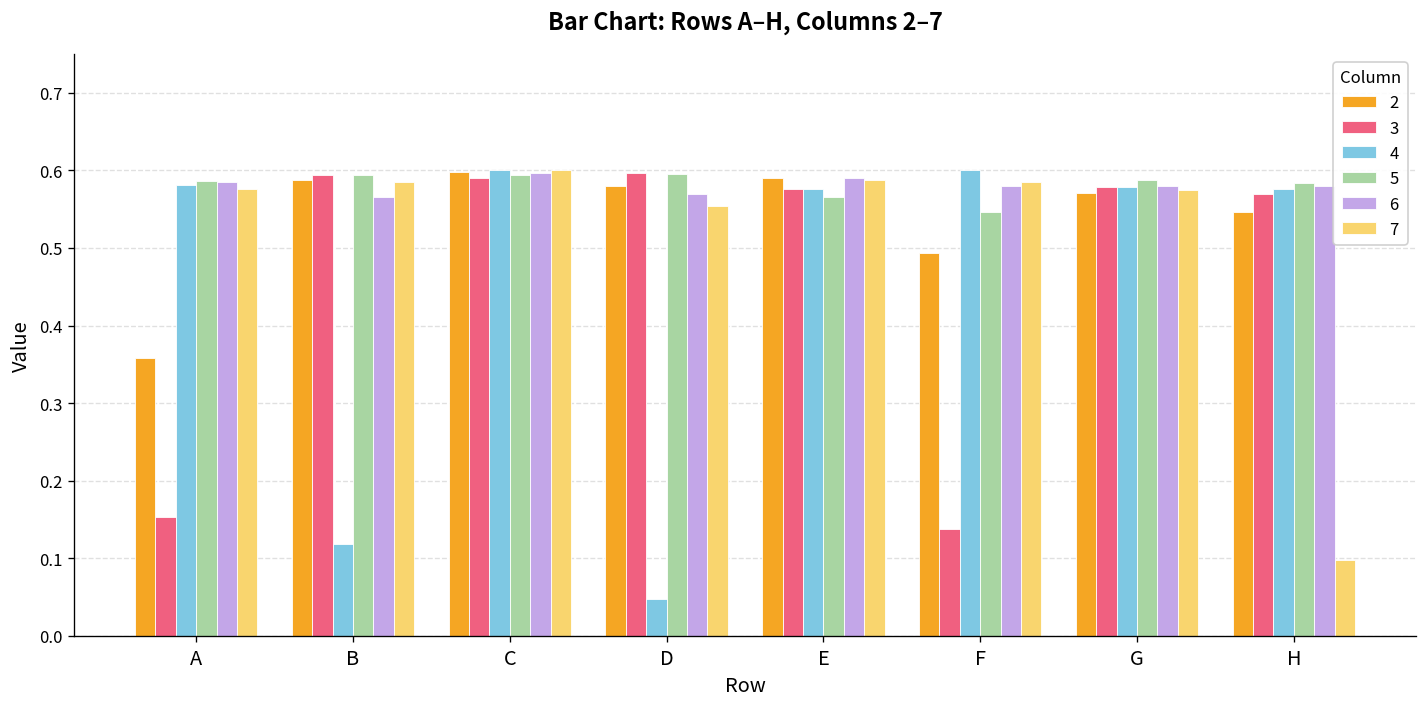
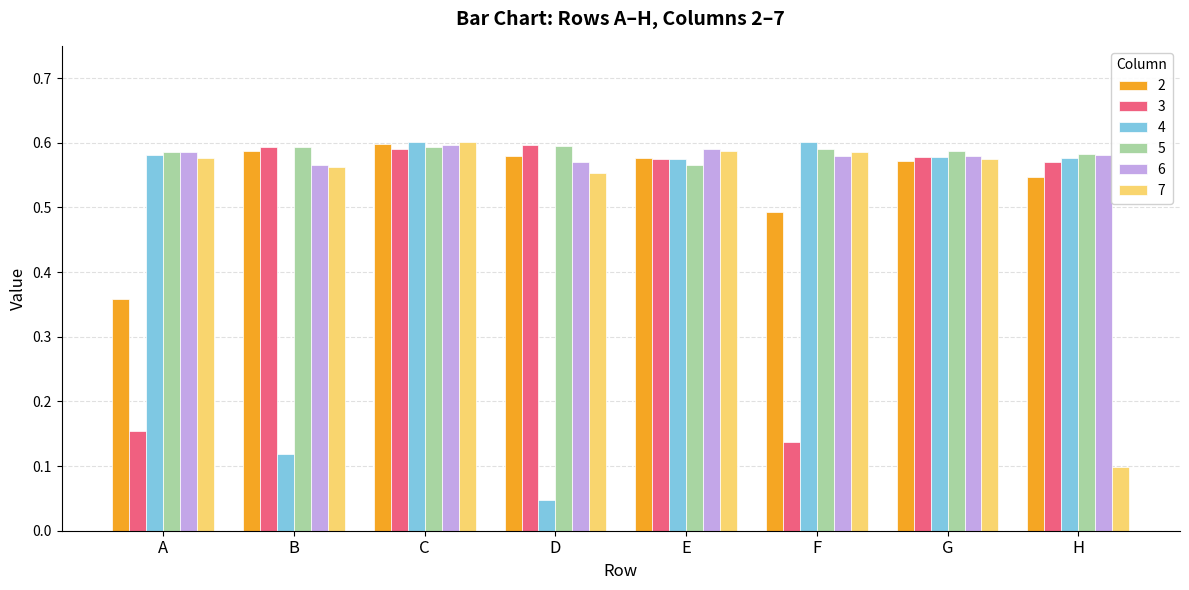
7, B: 0.58 -> 0.56
2, E: 0.59 -> 0.58
5, F: 0.55 -> 0.59
